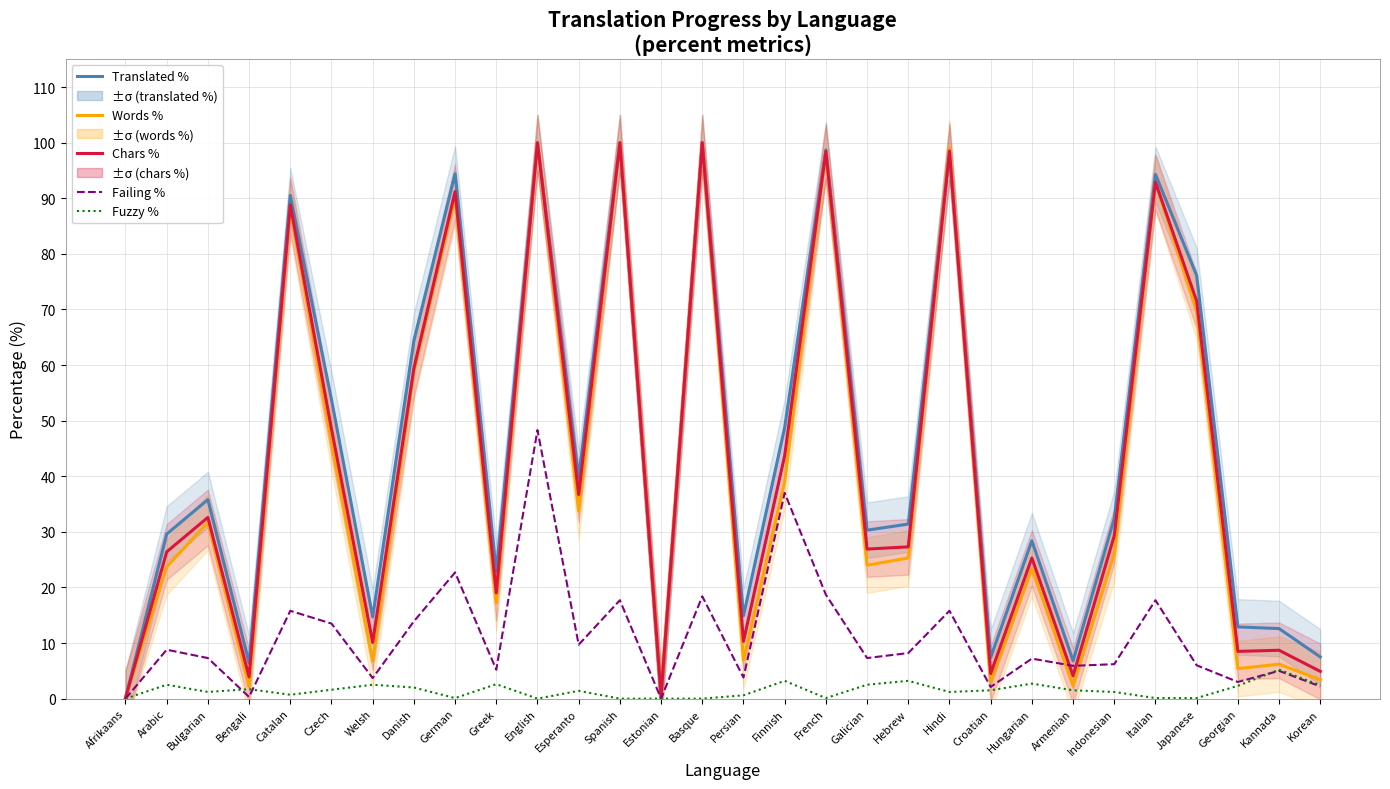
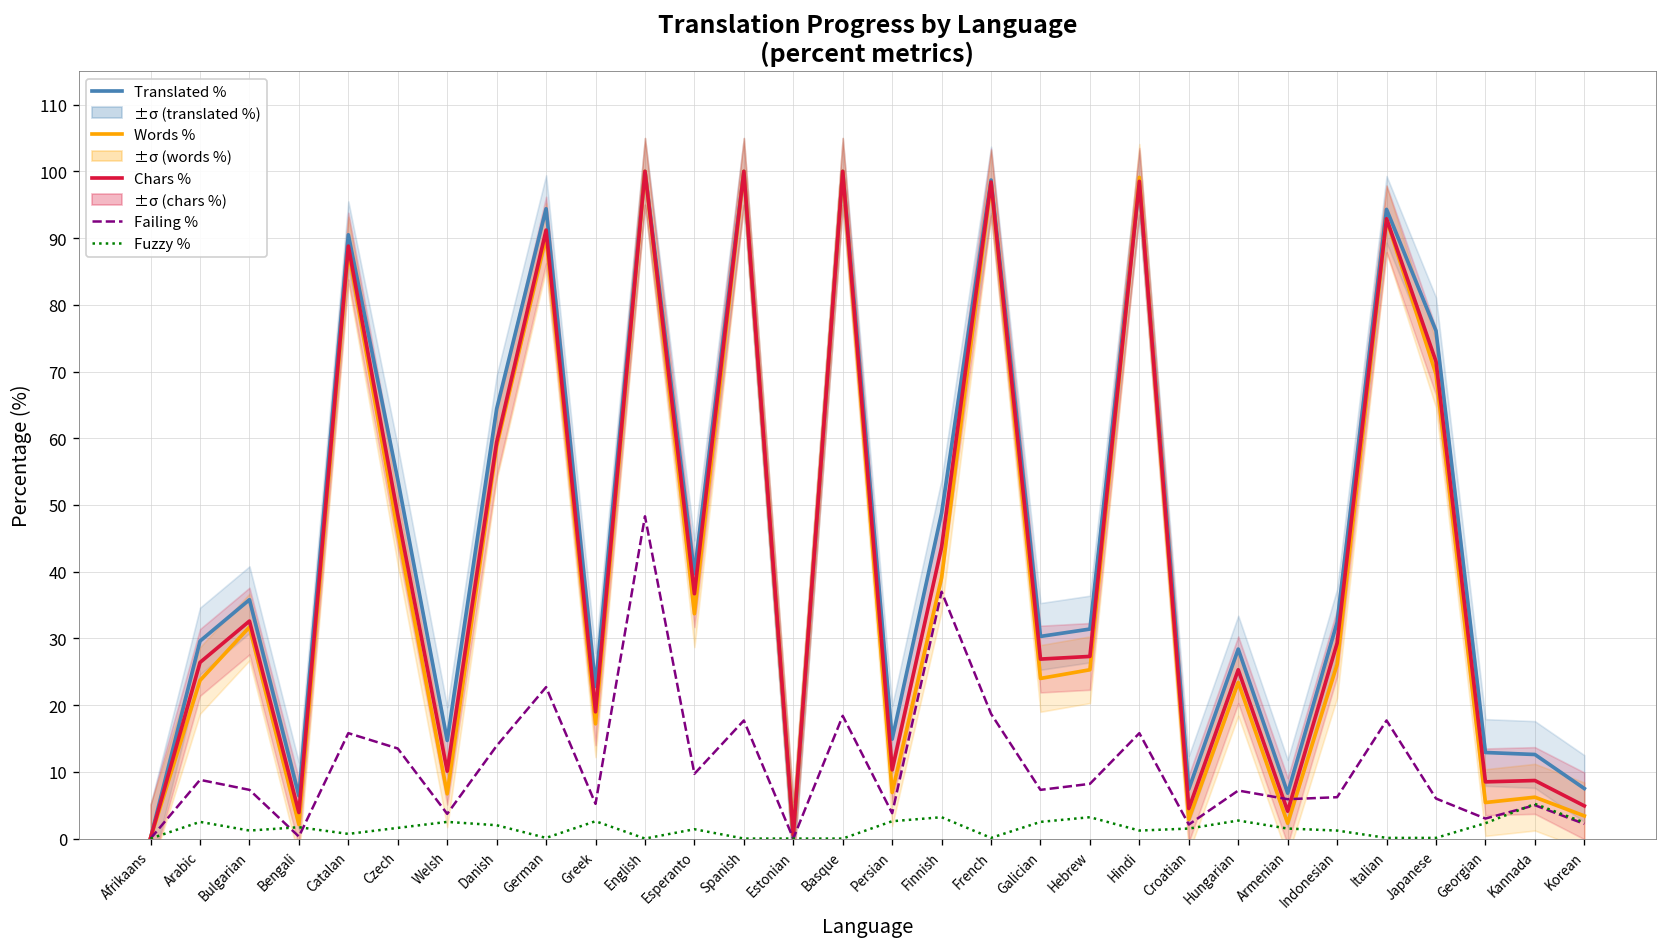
Fuzzy %, Persian: 1 -> 3
